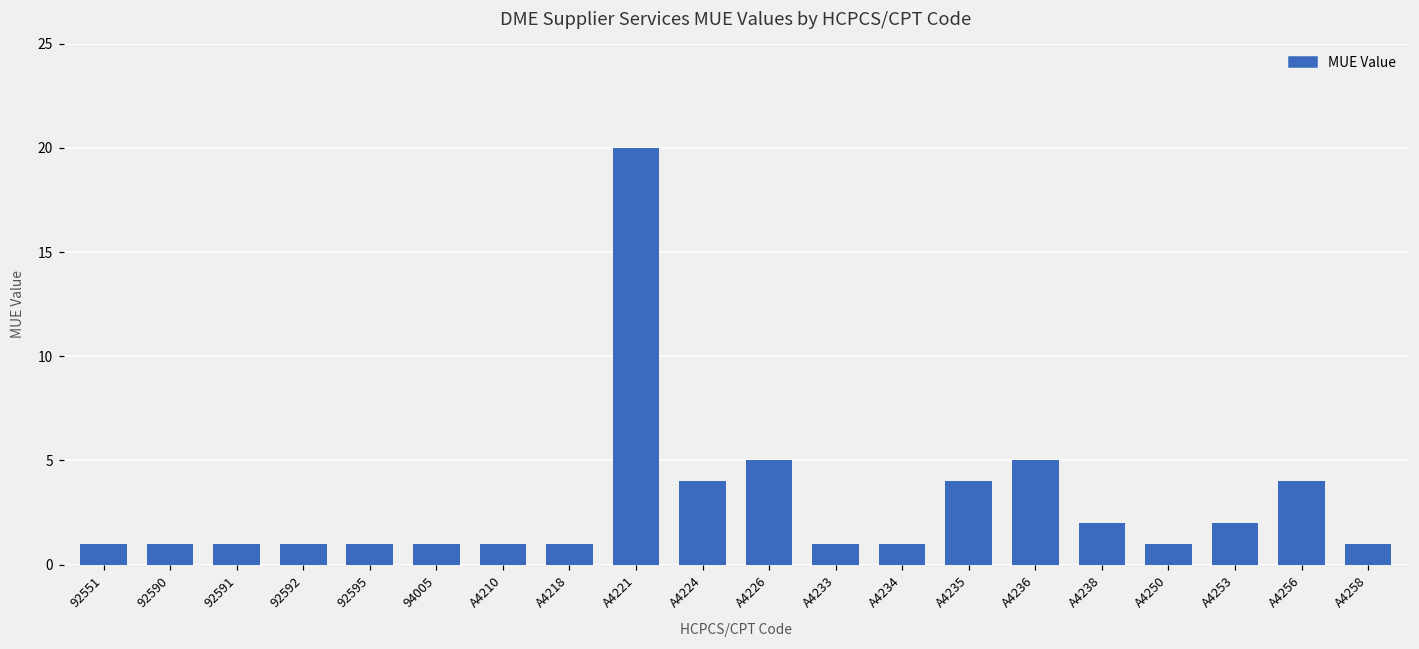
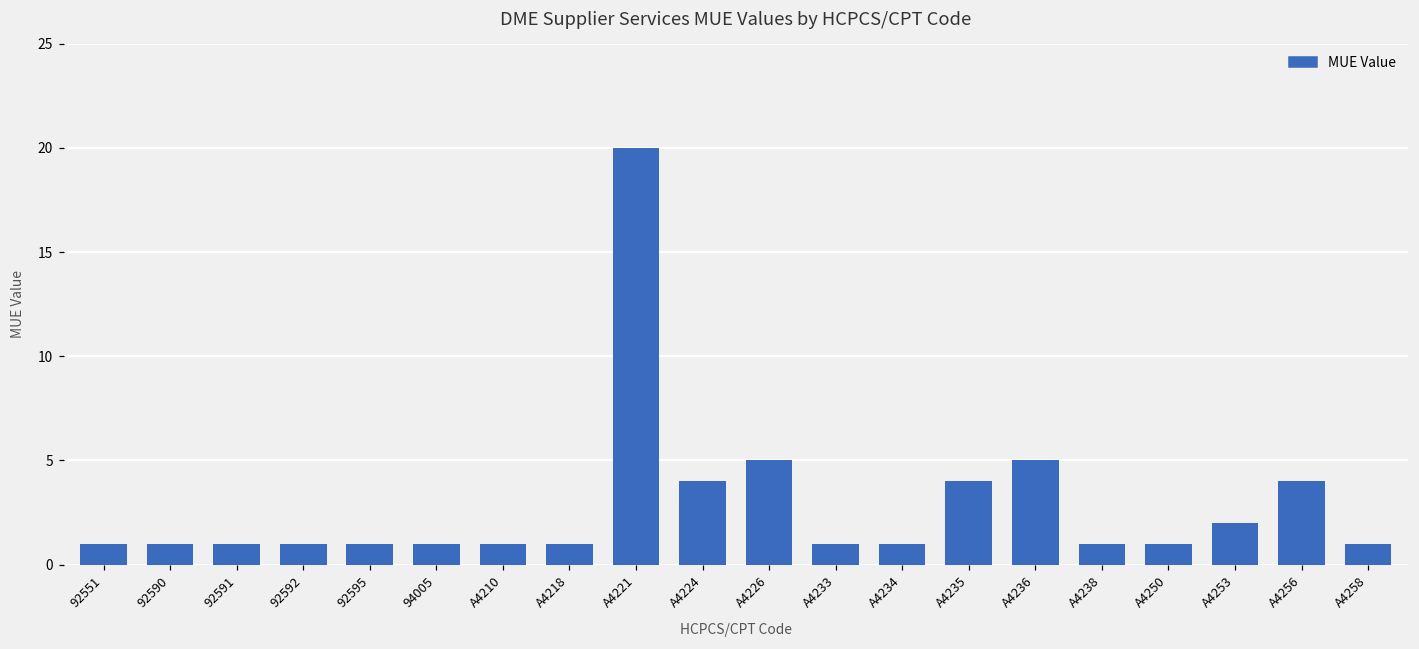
A4238: 2 -> 1
